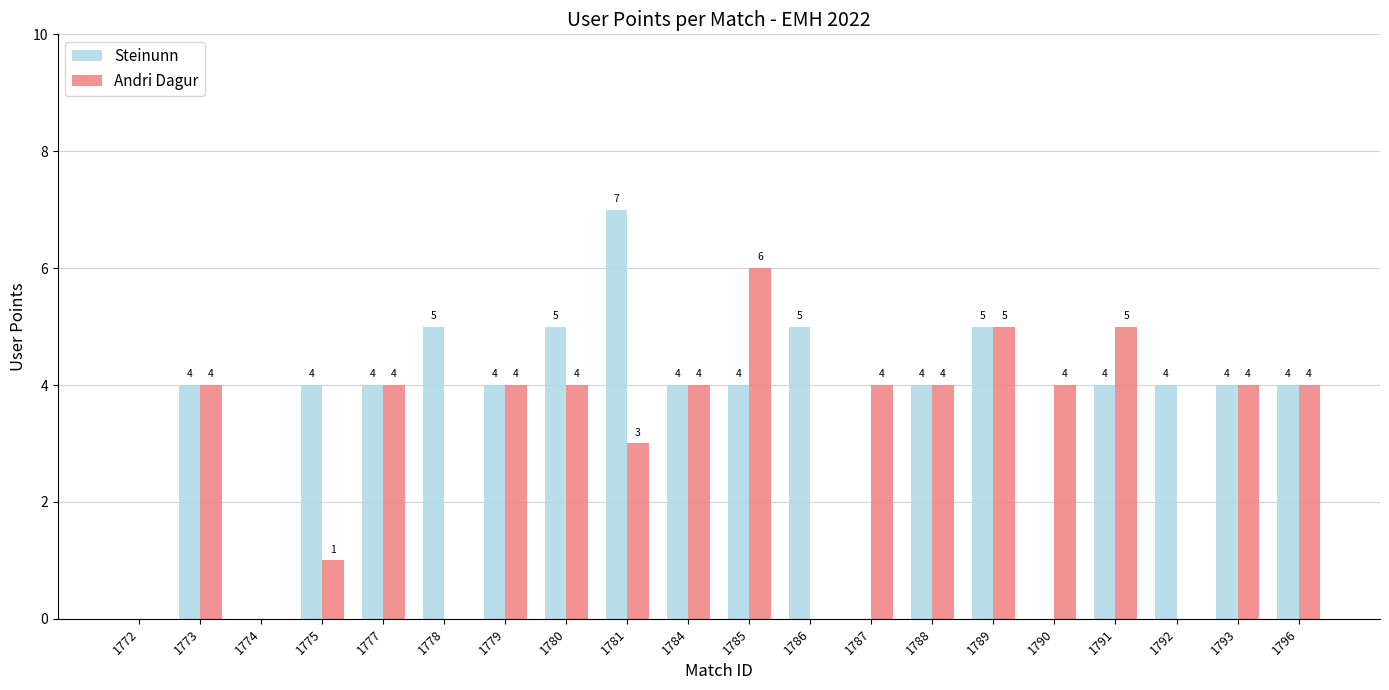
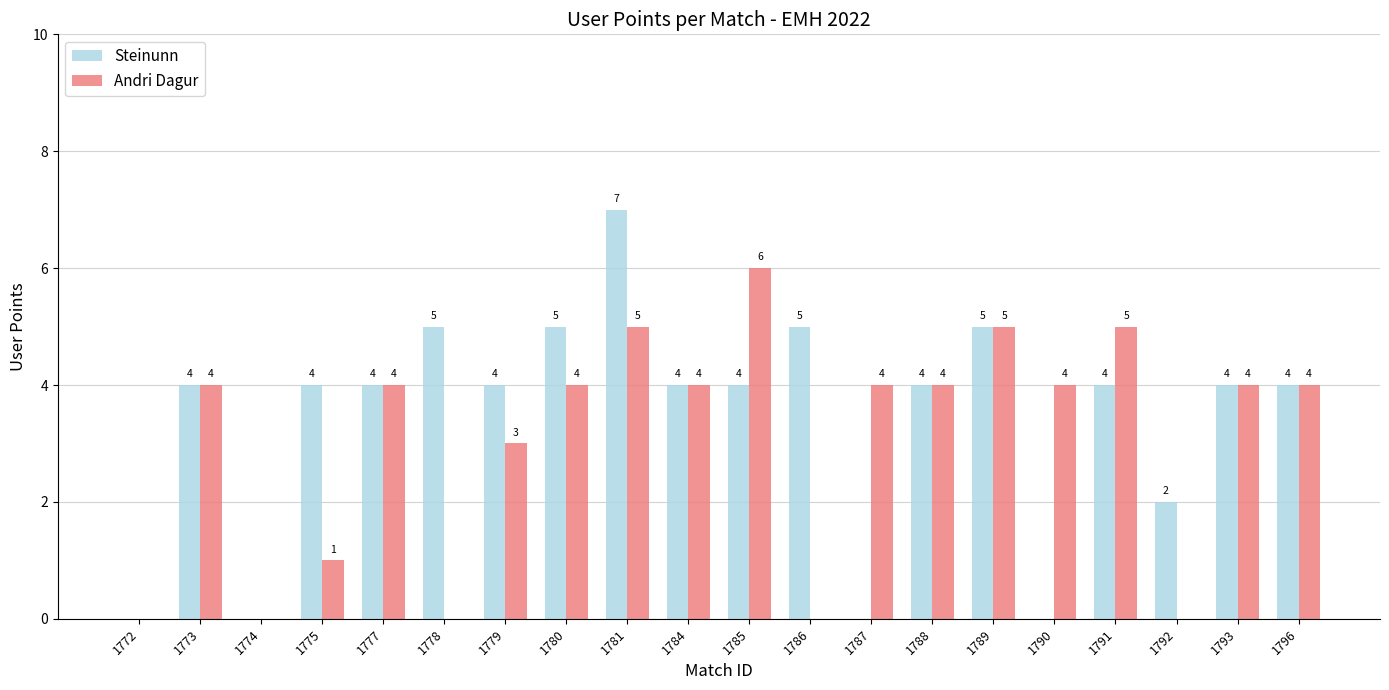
Andri Dagur, 1779: 4 -> 3
Andri Dagur, 1781: 3 -> 5
Steinunn, 1792: 4 -> 2
